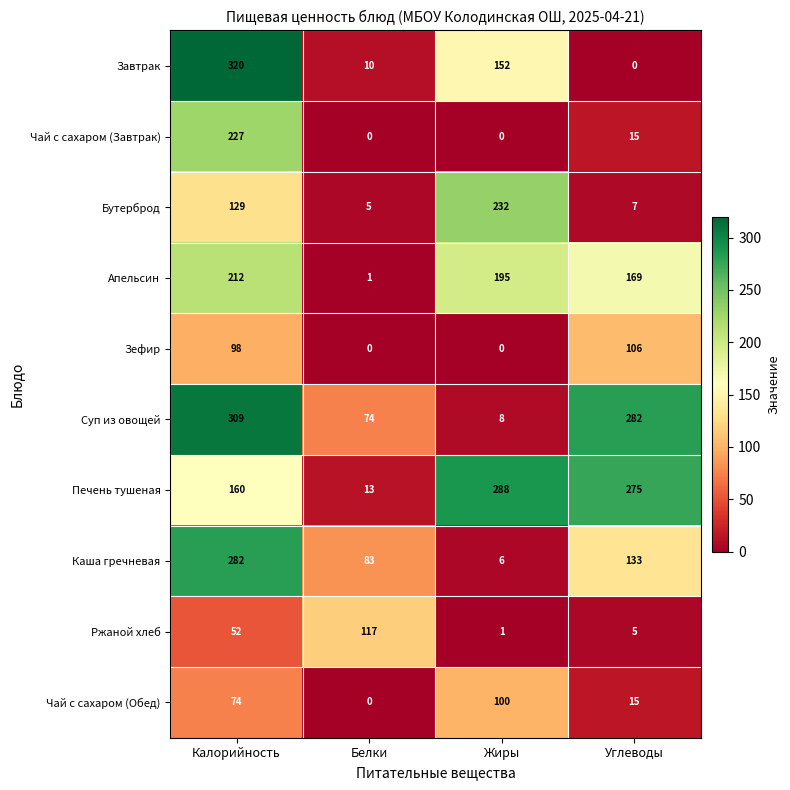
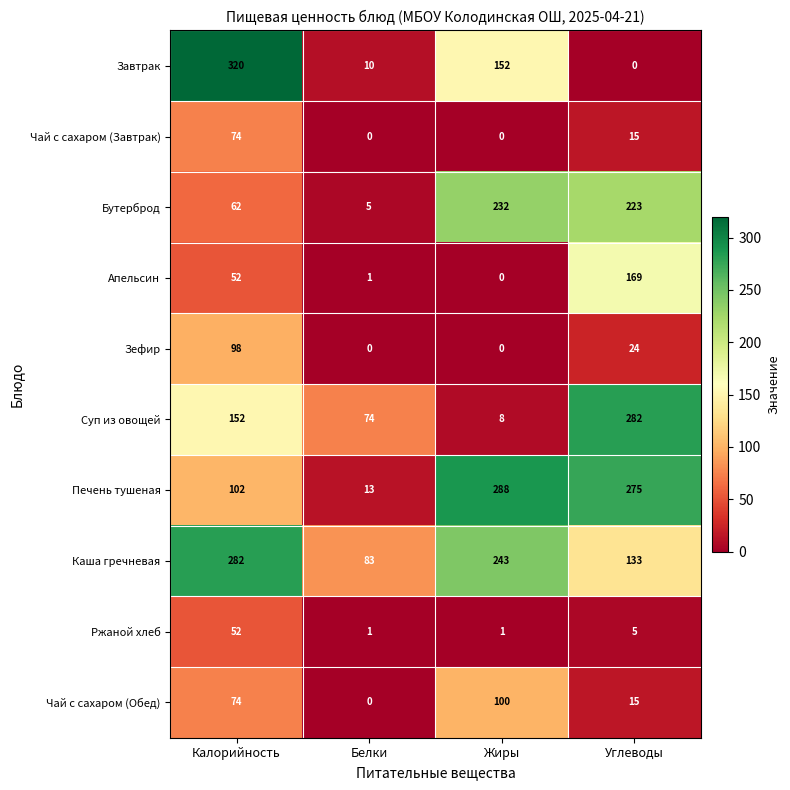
Чай с сахаром (Завтрак), Калорийность: 227 -> 74
Бутерброд, Калорийность: 129 -> 62
Бутерброд, Углеводы: 7 -> 223
Апельсин, Калорийность: 212 -> 52
Апельсин, Жиры: 195 -> 0
Зефир, Углеводы: 106 -> 24
Суп из овощей, Калорийность: 309 -> 152
Печень тушеная, Калорийность: 160 -> 102
Каша гречневая, Жиры: 6 -> 243
Ржаной хлеб, Белки: 117 -> 1
